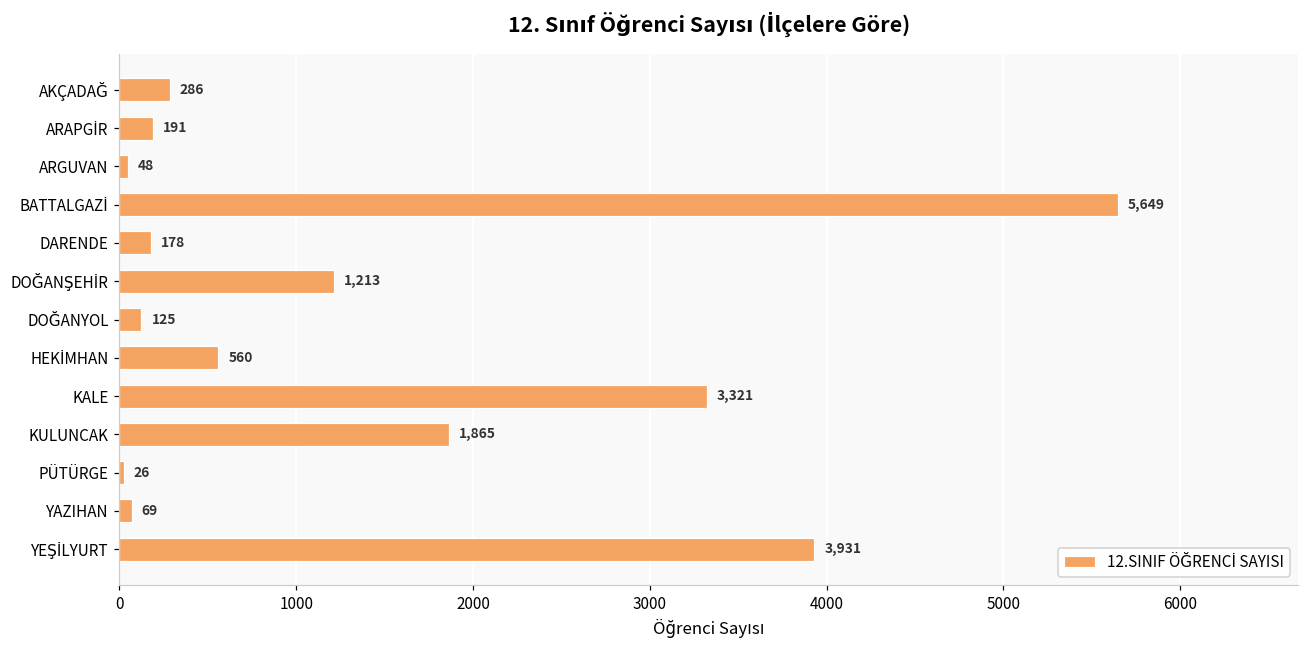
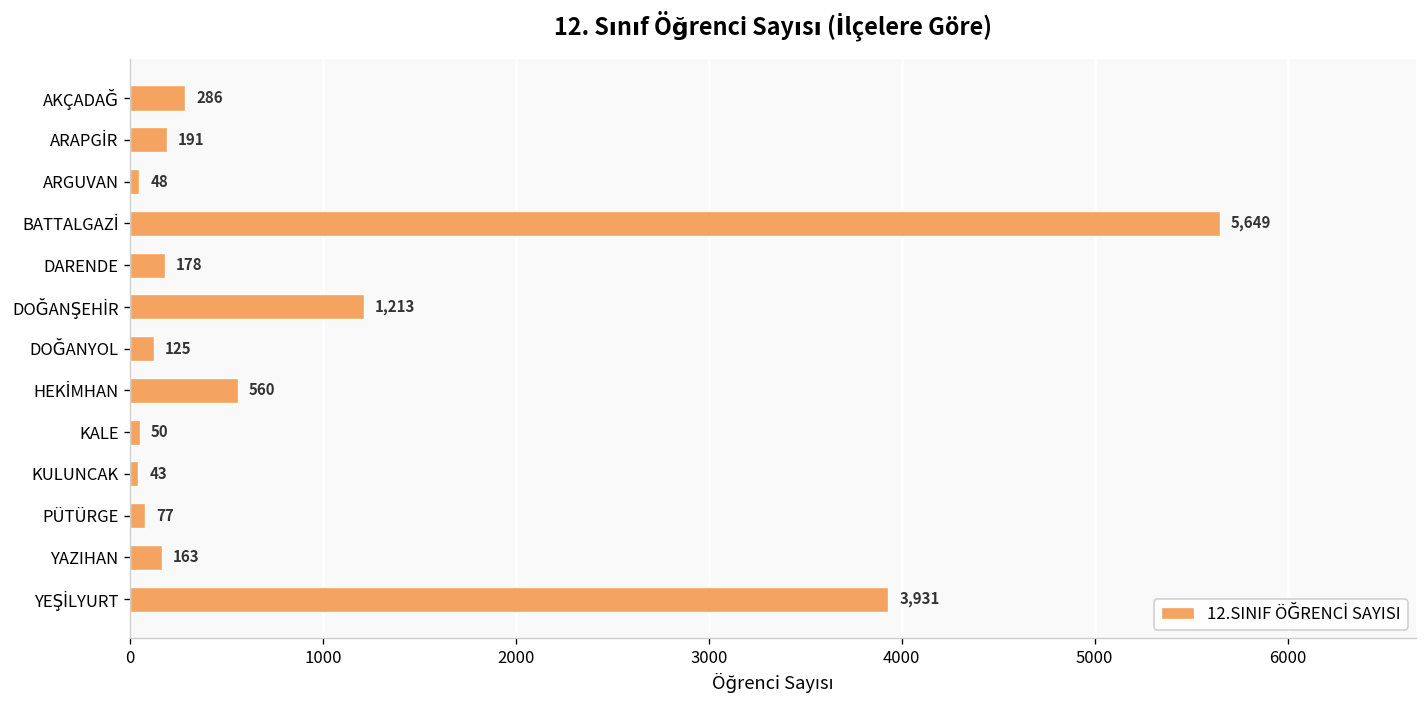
KALE: 3,321 -> 50
KULUNCAK: 1,865 -> 43
PÜTÜRGE: 26 -> 77
YAZIHAN: 69 -> 163
